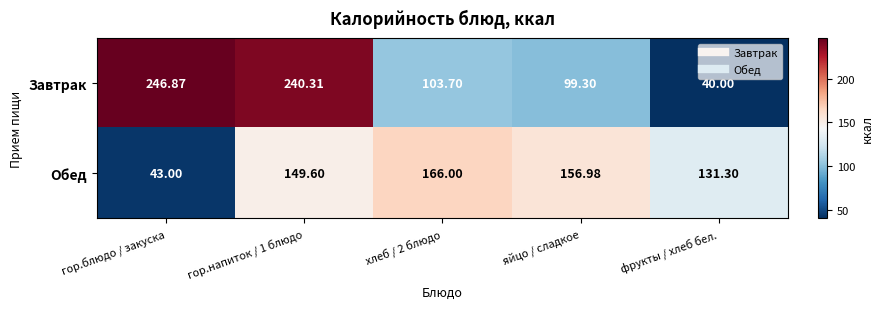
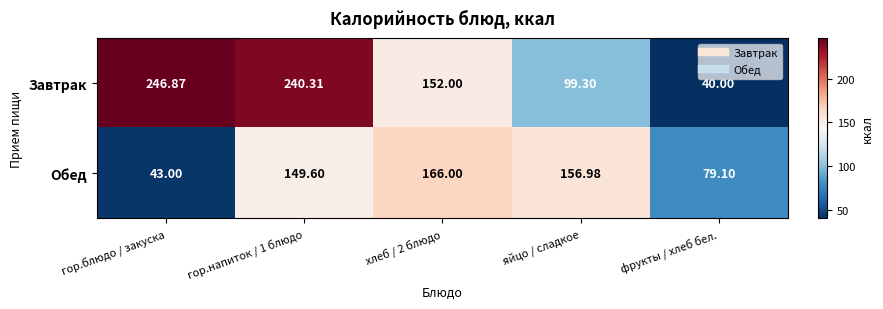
Завтрак, хлеб / 2 блюдо: 103.70 -> 152.00
Обед, фрукты / хлеб бел.: 131.30 -> 79.10
